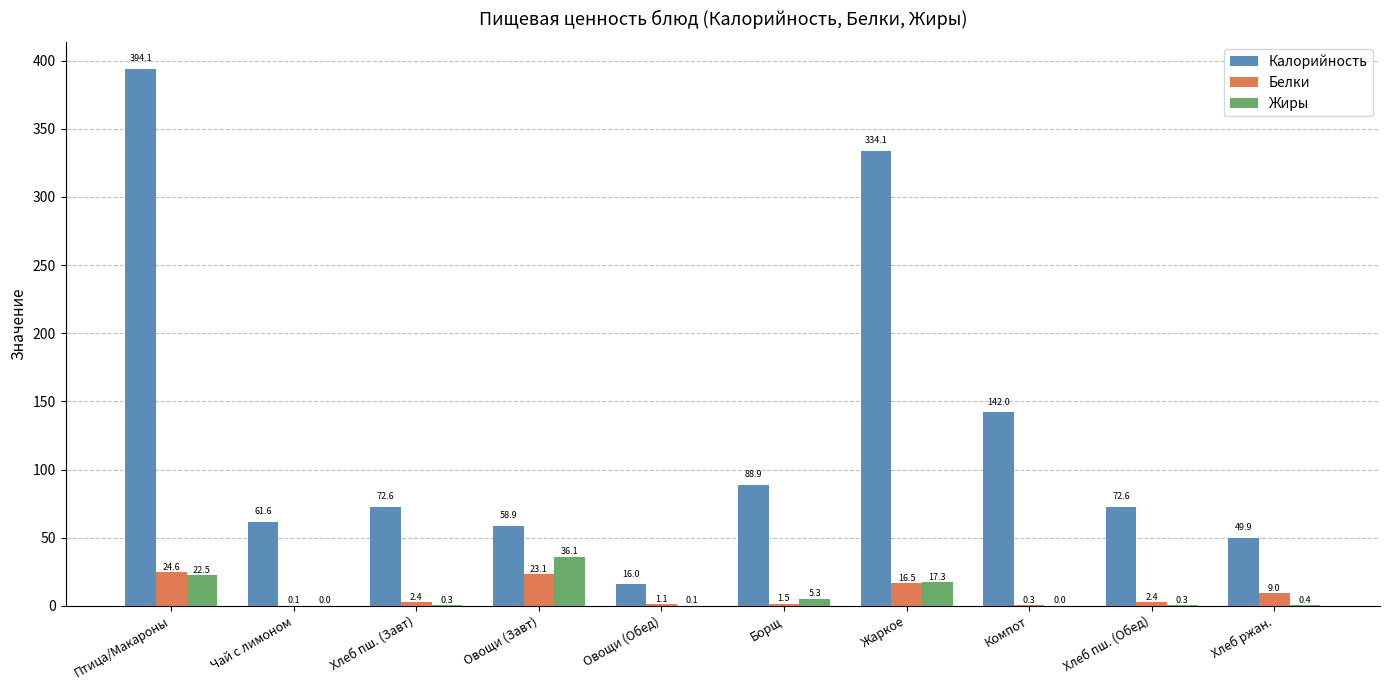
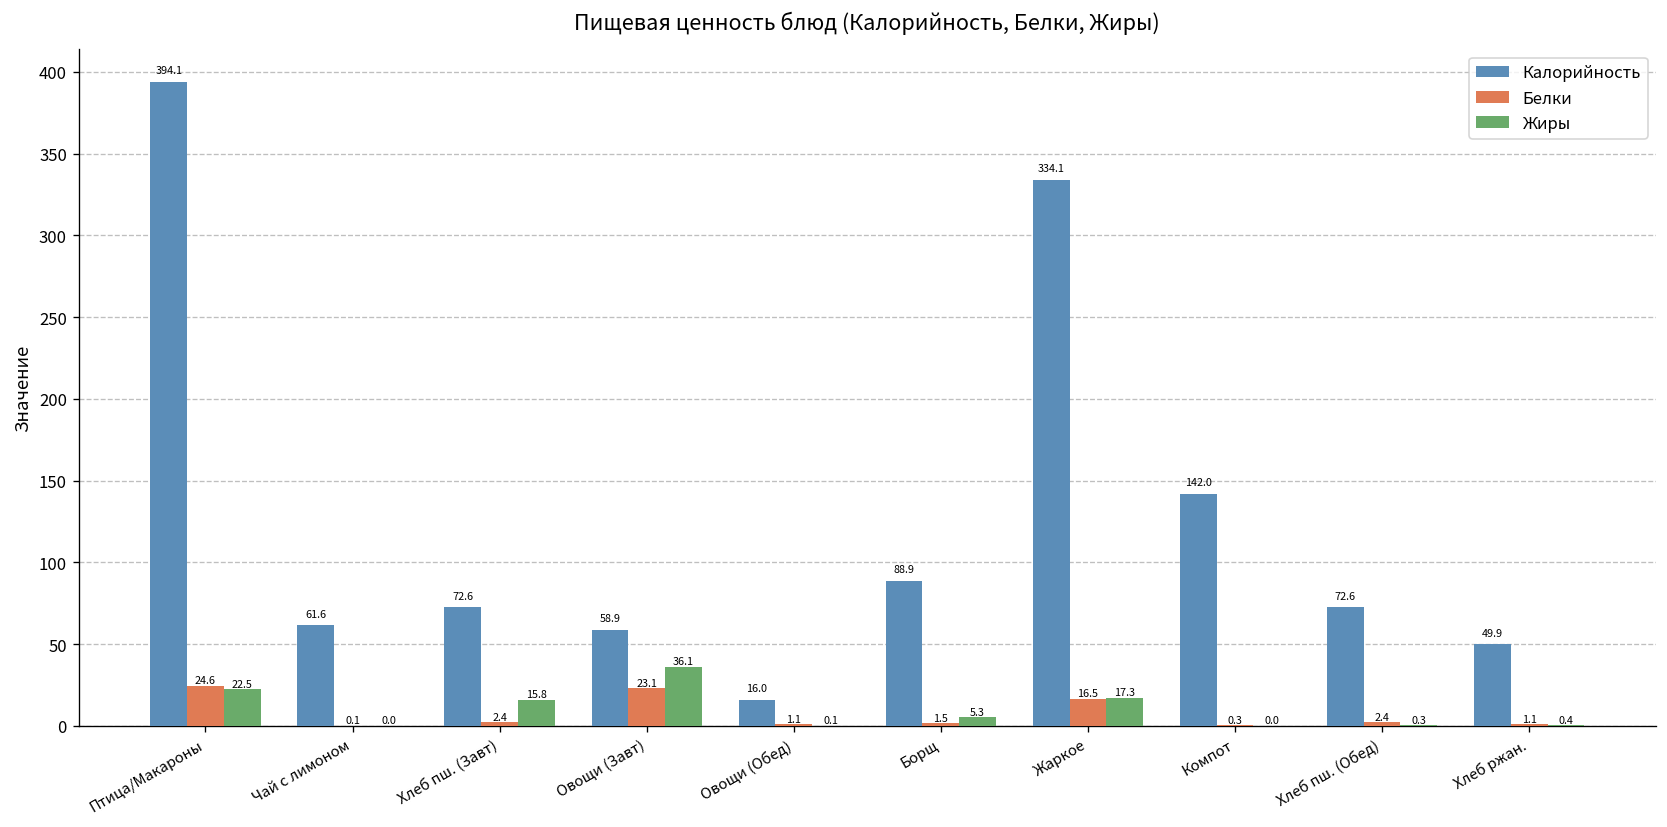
Жиры, Хлеб пш. (Завт): 0.3 -> 15.8
Белки, Хлеб ржан.: 9.0 -> 1.1
